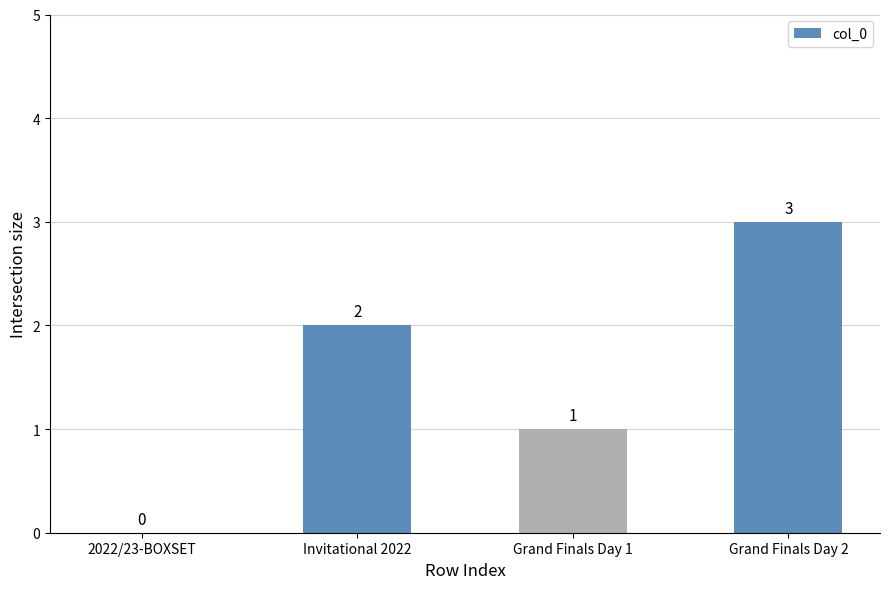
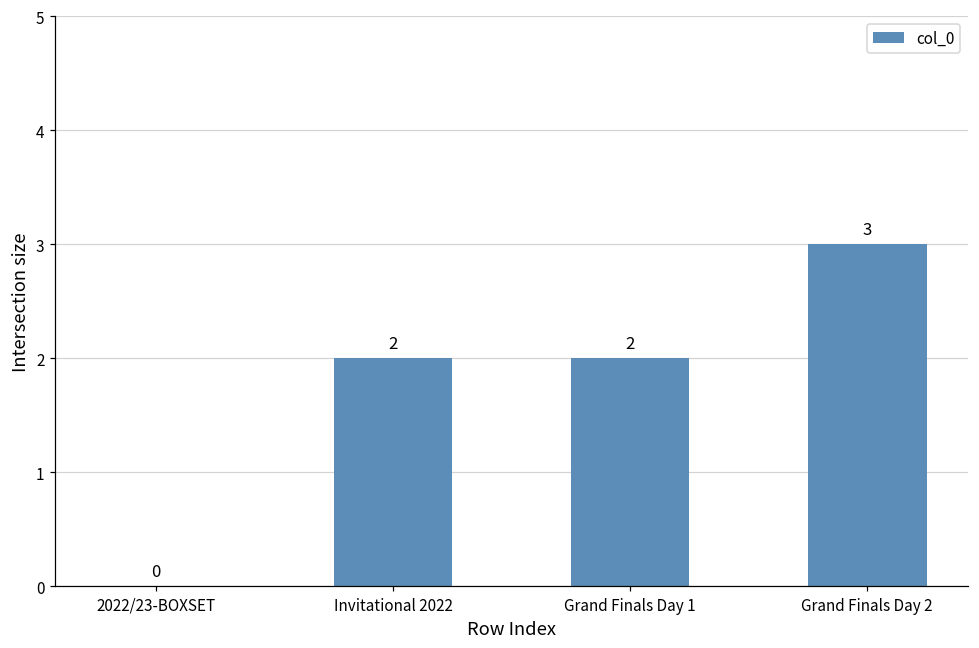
Grand Finals Day 1: 1 -> 2
